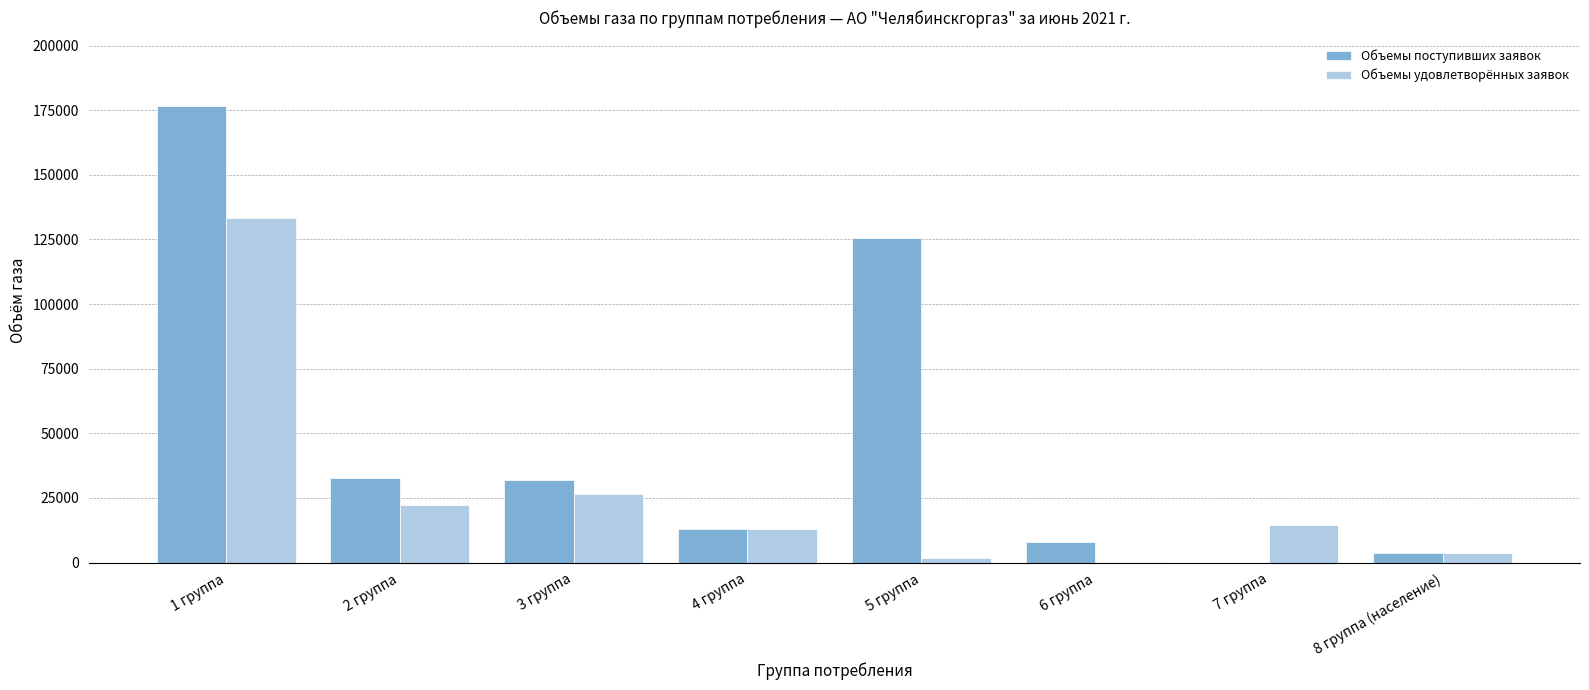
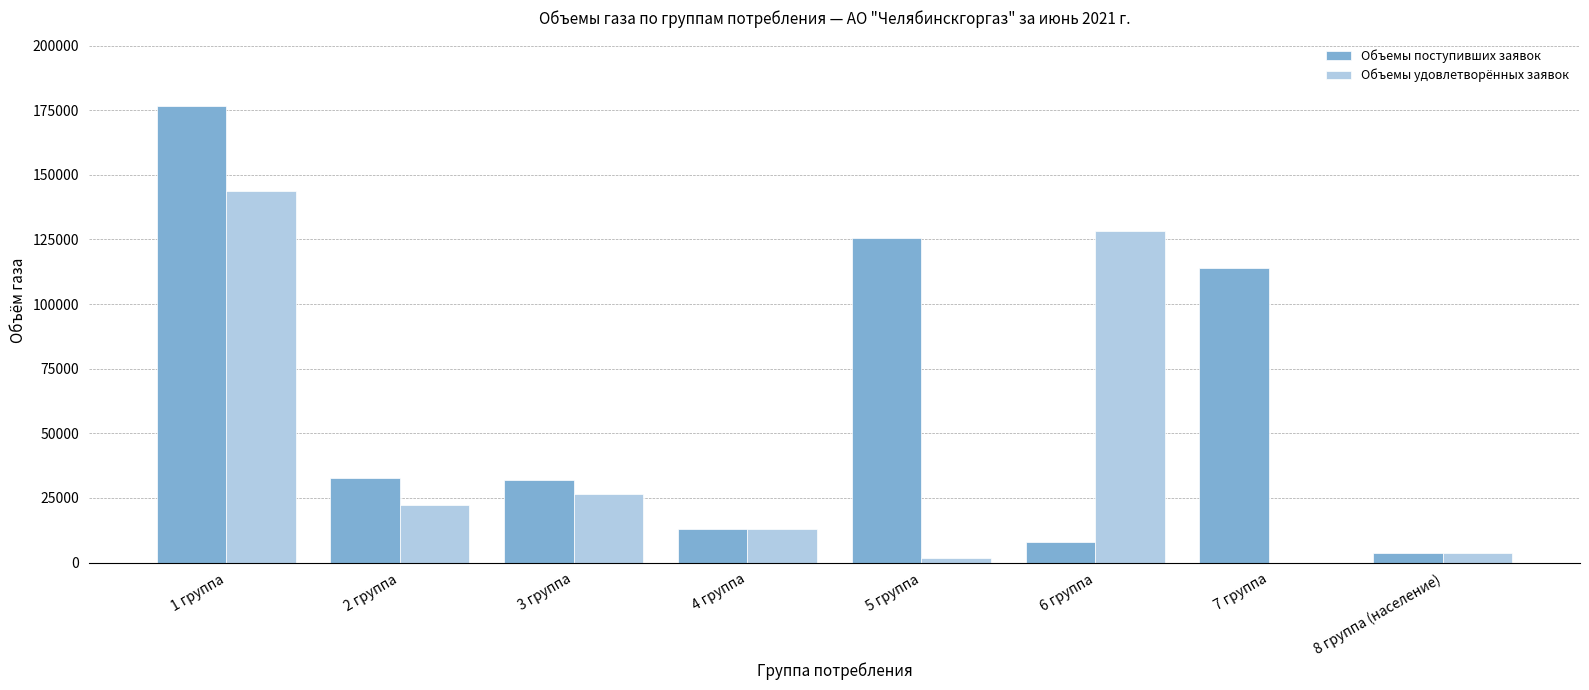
Объемы удовлетворённых заявок, 1 группа: 133000 -> 144000
Объемы удовлетворённых заявок, 6 группа: 0 -> 128000
Объемы поступивших заявок, 7 группа: 0 -> 114000
Объемы удовлетворённых заявок, 7 группа: 14000 -> 0
